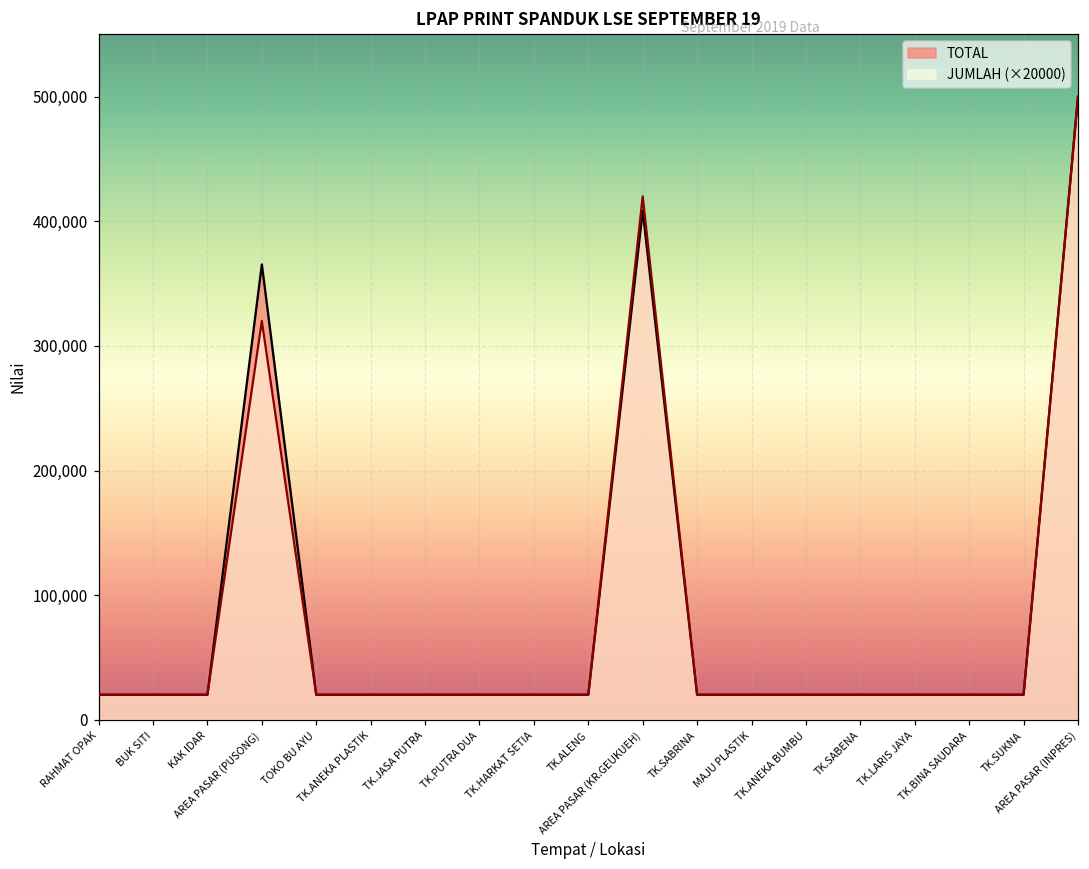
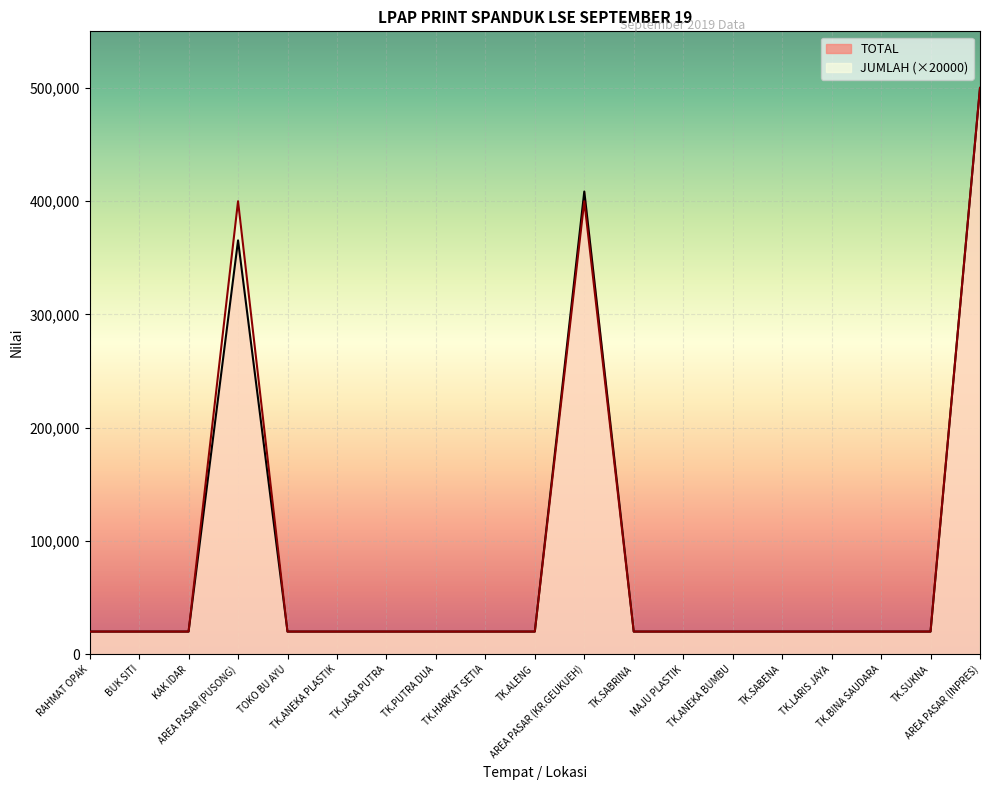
JUMLAH (×20000), AREA PASAR (PUSONG): 320,000 -> 400,000
JUMLAH (×20000), AREA PASAR (KR.GEUKUEH): 420,000 -> 400,000
